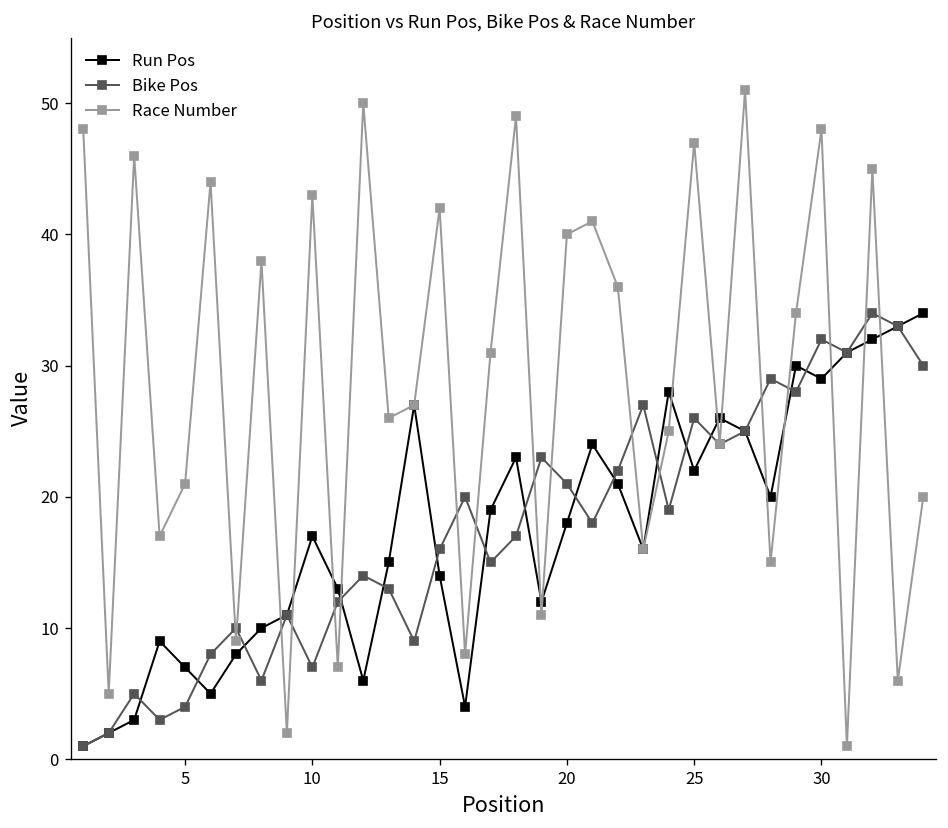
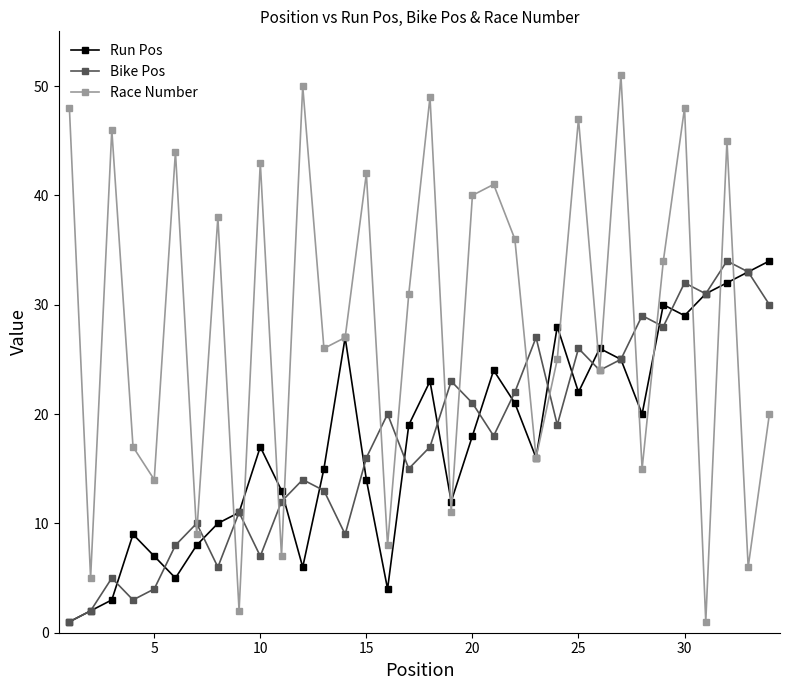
Race Number, 5: 21 -> 14
